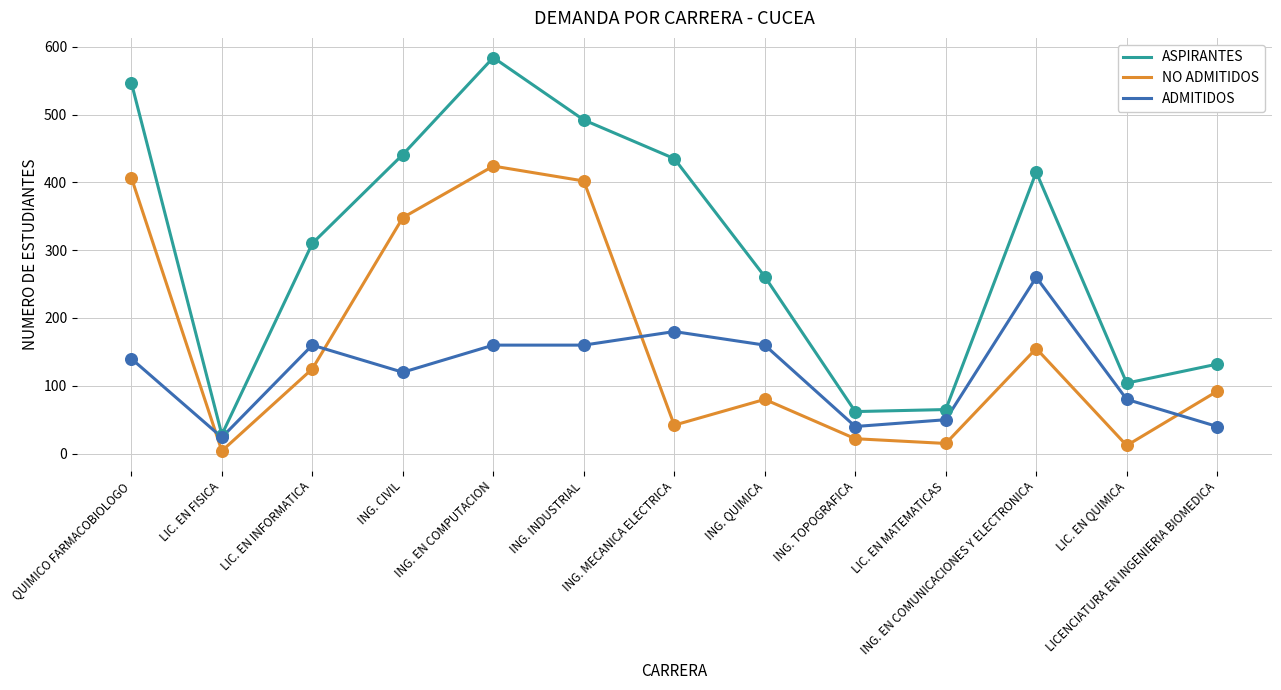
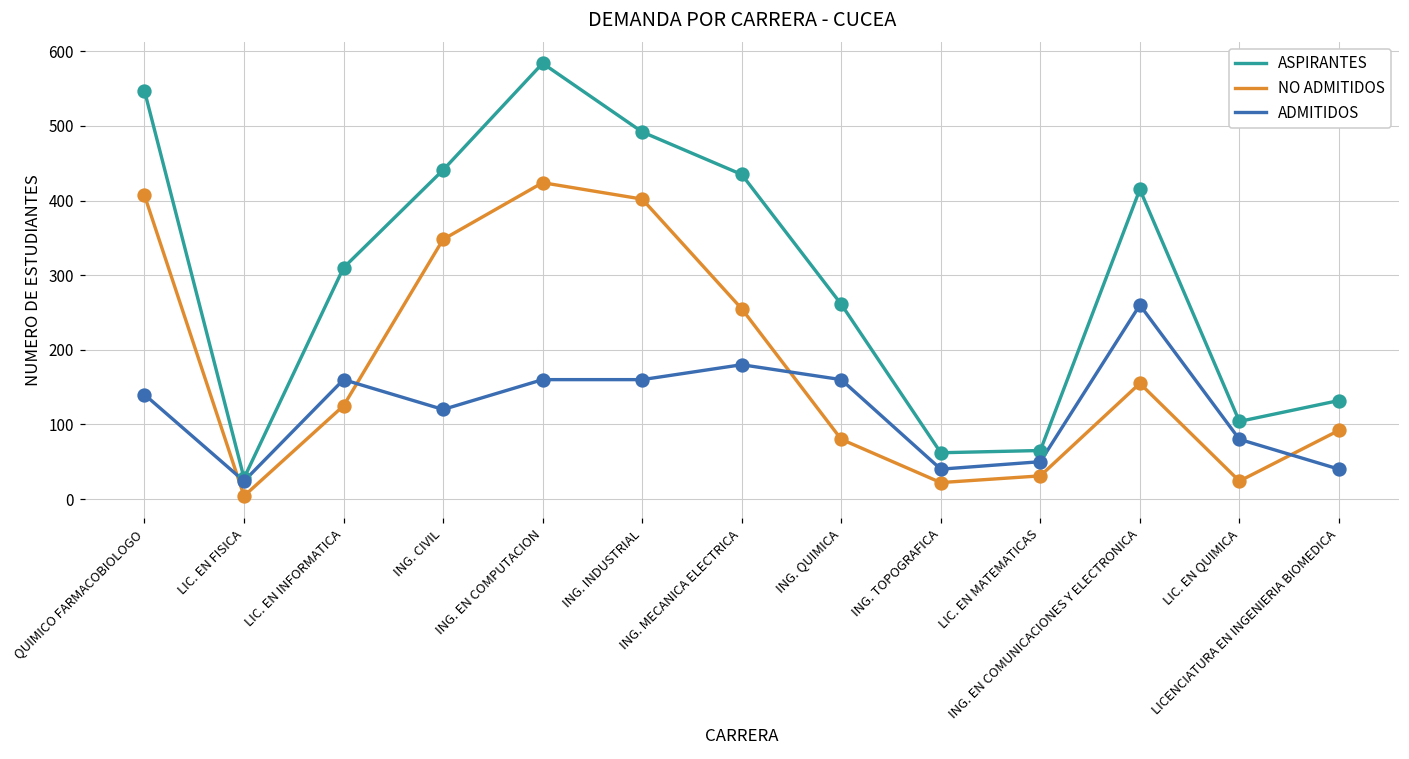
NO ADMITIDOS, ING. MECANICA ELECTRICA: 40 -> 260
NO ADMITIDOS, LIC. EN MATEMATICAS: 20 -> 30
NO ADMITIDOS, LIC. EN QUIMICA: 10 -> 20
